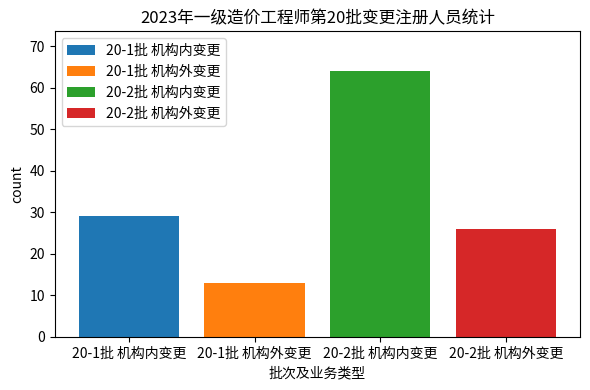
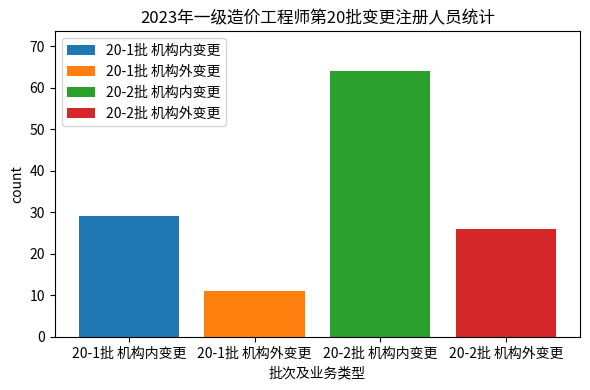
20-1批 机构外变更: 13 -> 11
